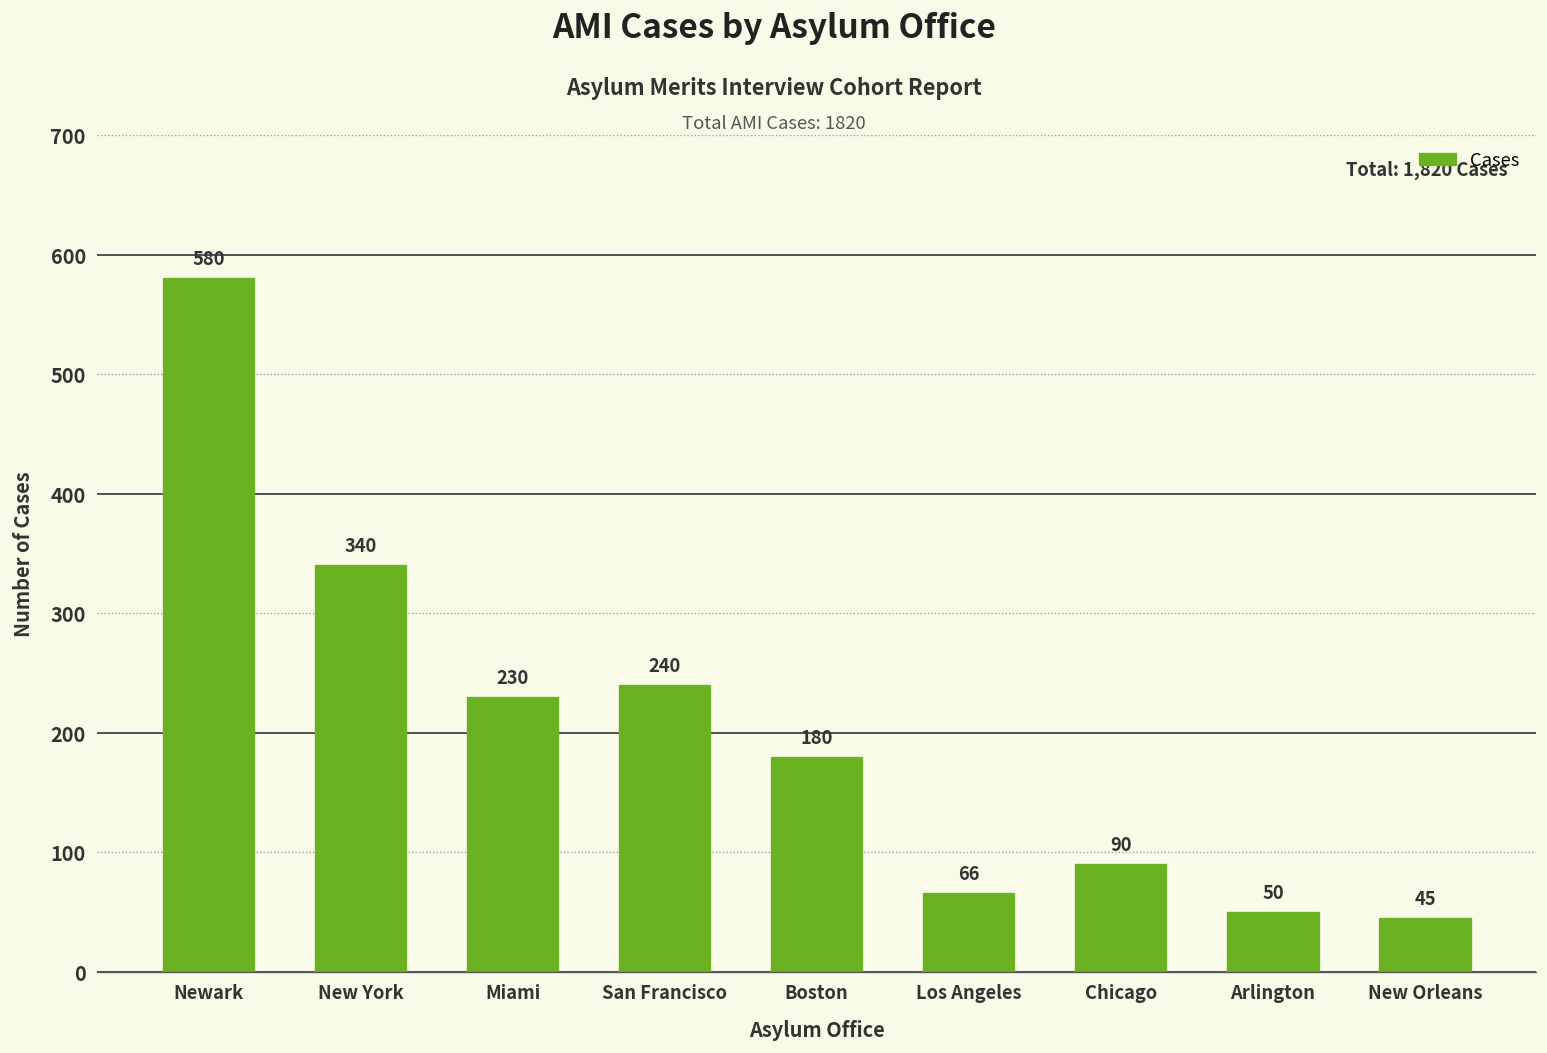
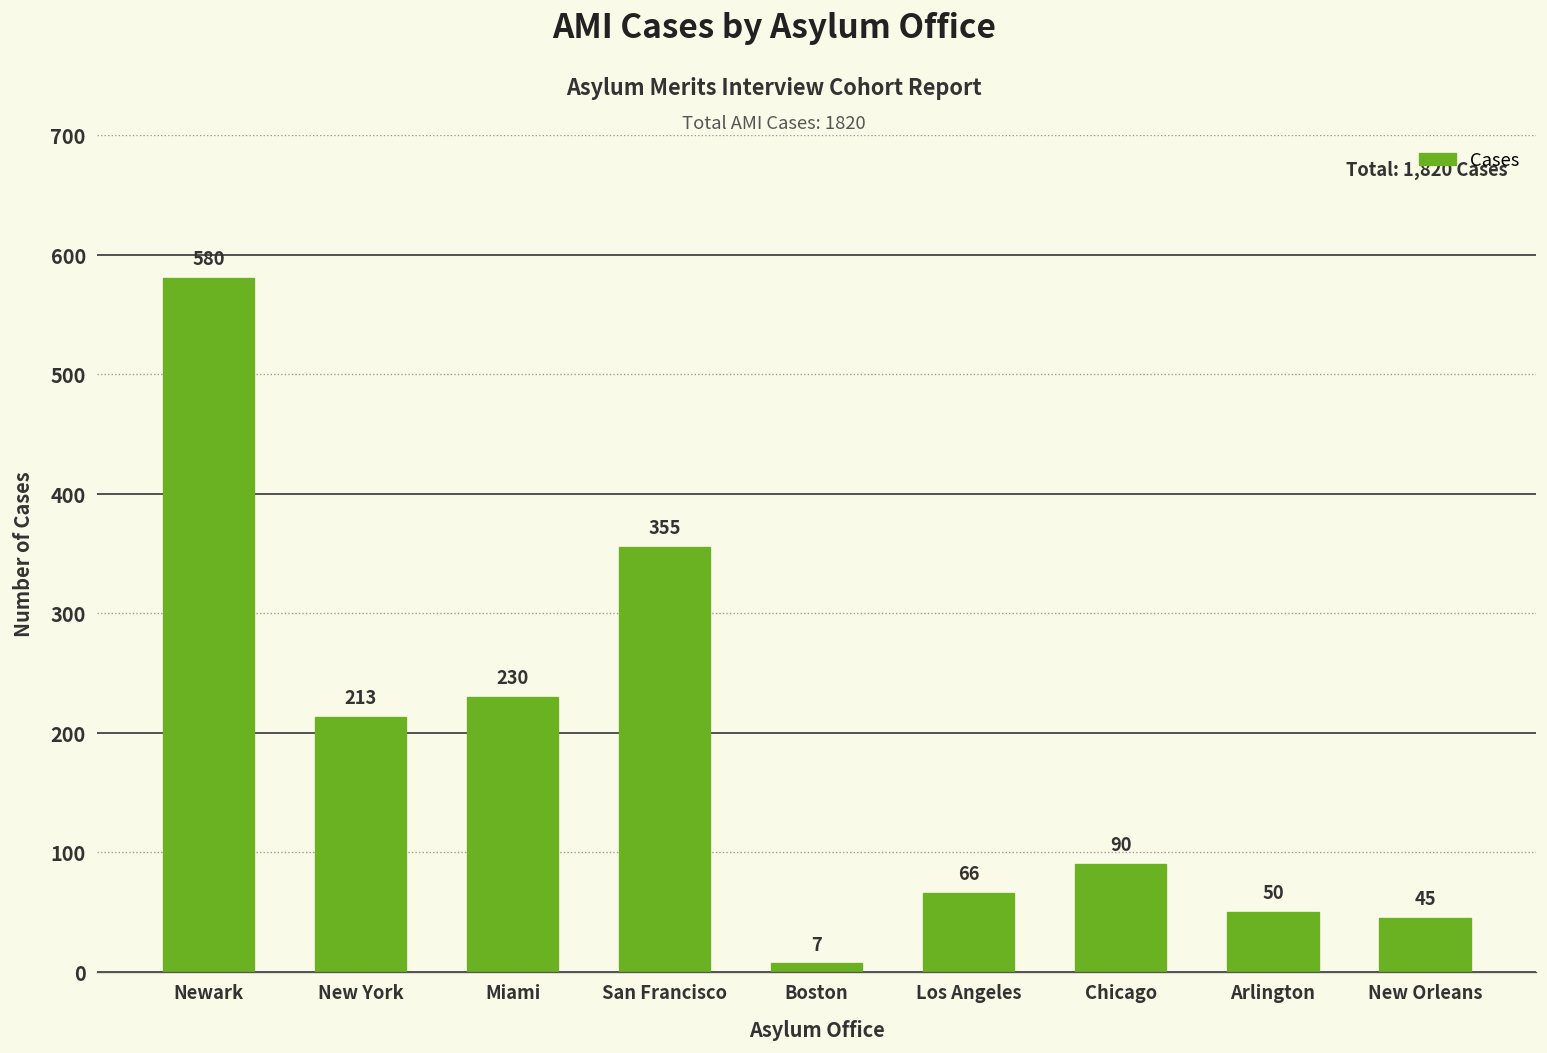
New York: 340 -> 213
San Francisco: 240 -> 355
Boston: 180 -> 7
